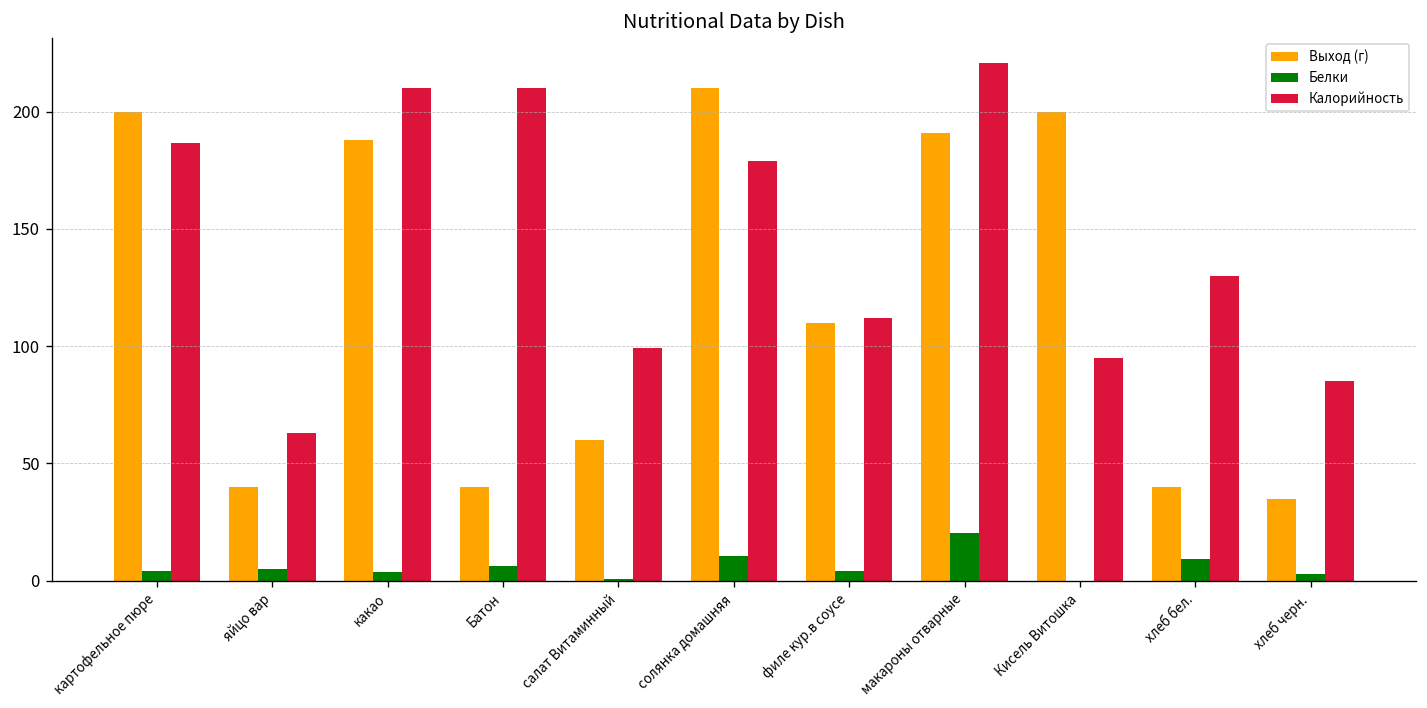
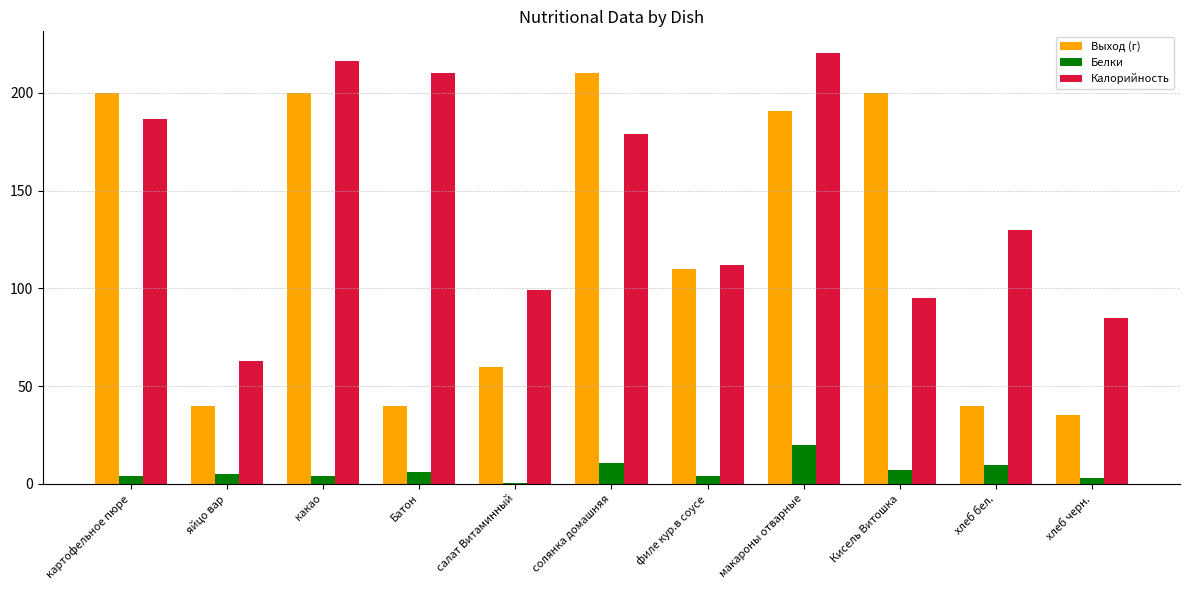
Выход (г), какао: 188 -> 200
Калорийность, какао: 210 -> 216
Белки, Кисель Витошка: 0 -> 7
